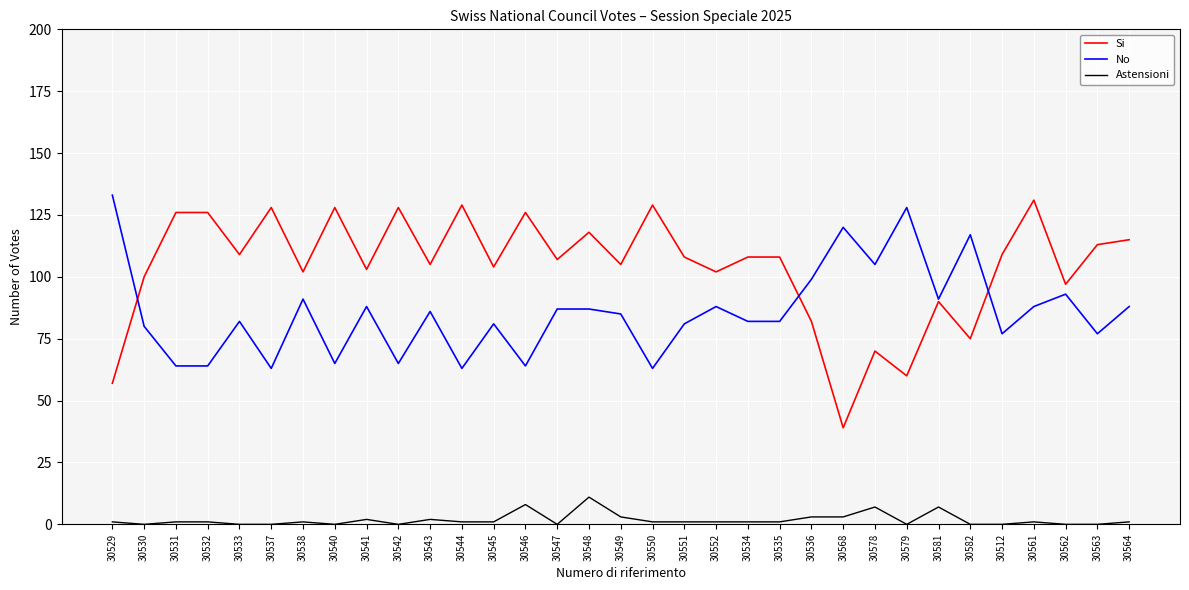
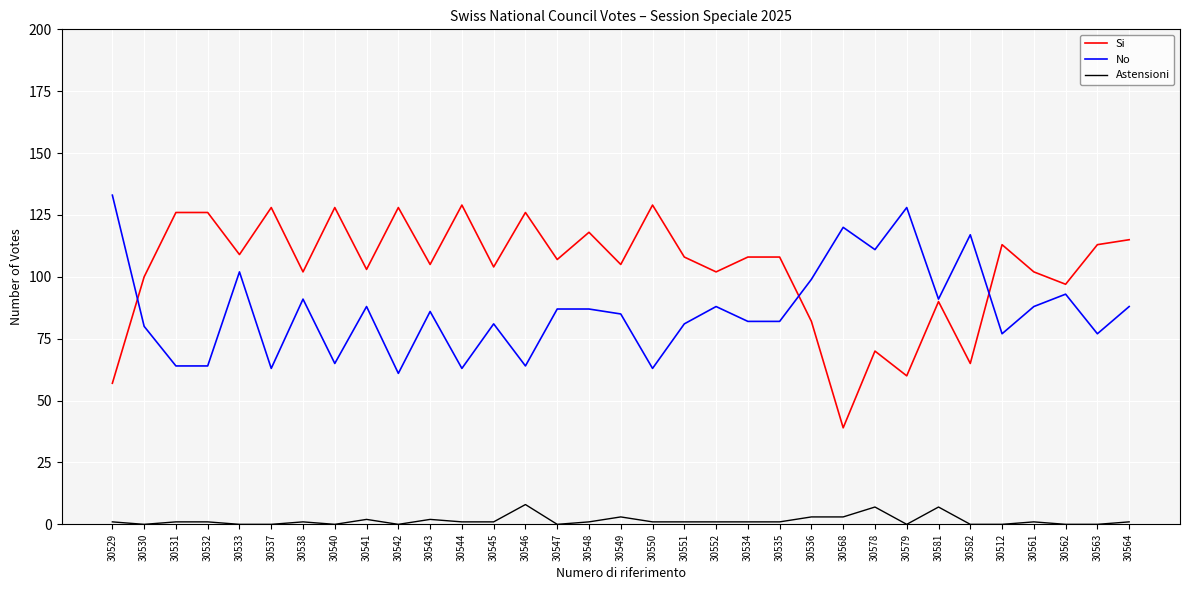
No, 30533: 82 -> 102
No, 30542: 65 -> 61
Astensioni, 30548: 11 -> 1
No, 30578: 105 -> 111
Si, 30582: 75 -> 65
Si, 30512: 109 -> 113
Si, 30561: 131 -> 102
